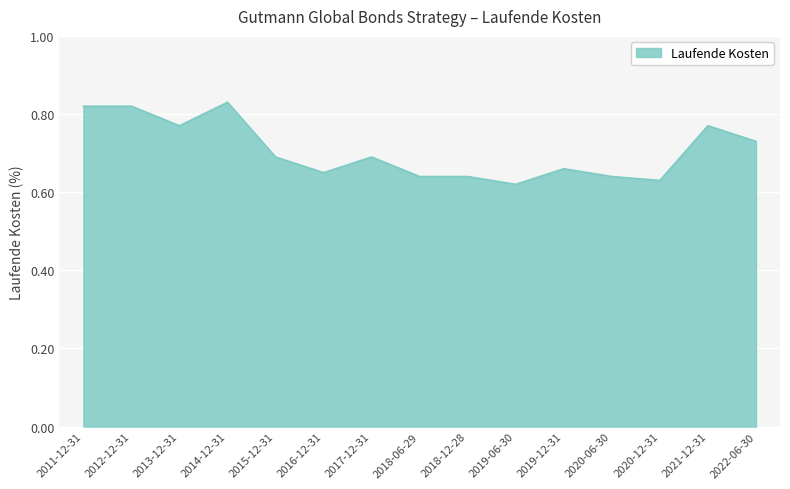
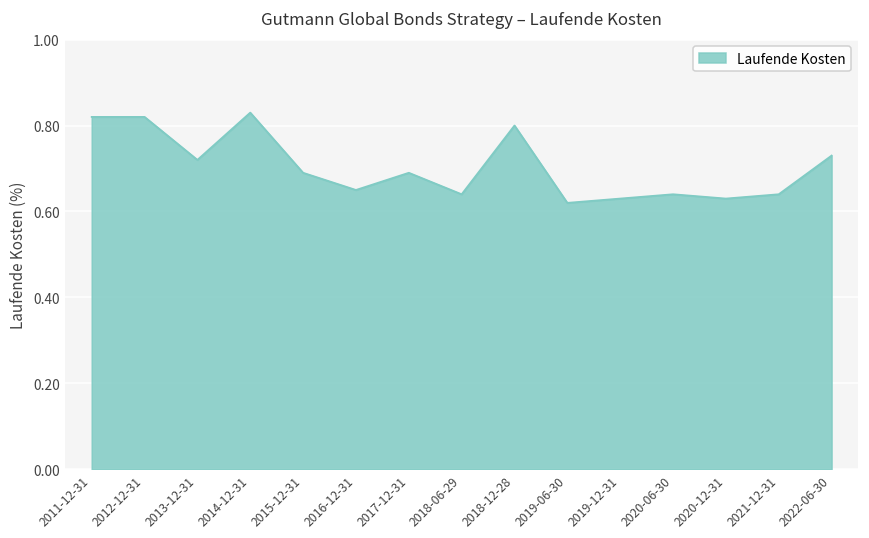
2013-12-31: 0.77 -> 0.72
2018-12-28: 0.64 -> 0.80
2019-12-31: 0.66 -> 0.63
2021-12-31: 0.77 -> 0.64
